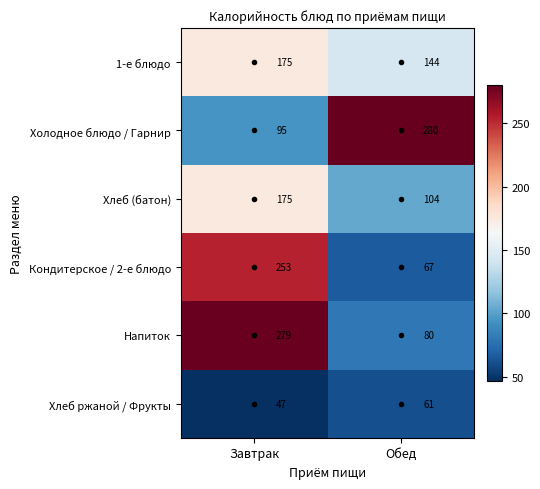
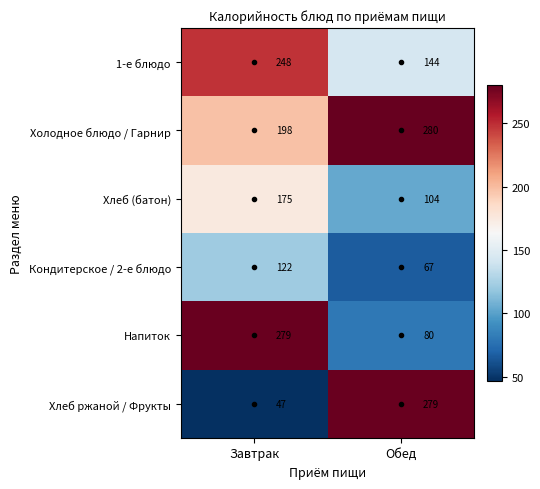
1-е блюдо, Завтрак: 175 -> 248
Холодное блюдо / Гарнир, Завтрак: 95 -> 198
Кондитерское / 2-е блюдо, Завтрак: 253 -> 122
Хлеб ржаной / Фрукты, Обед: 61 -> 279
